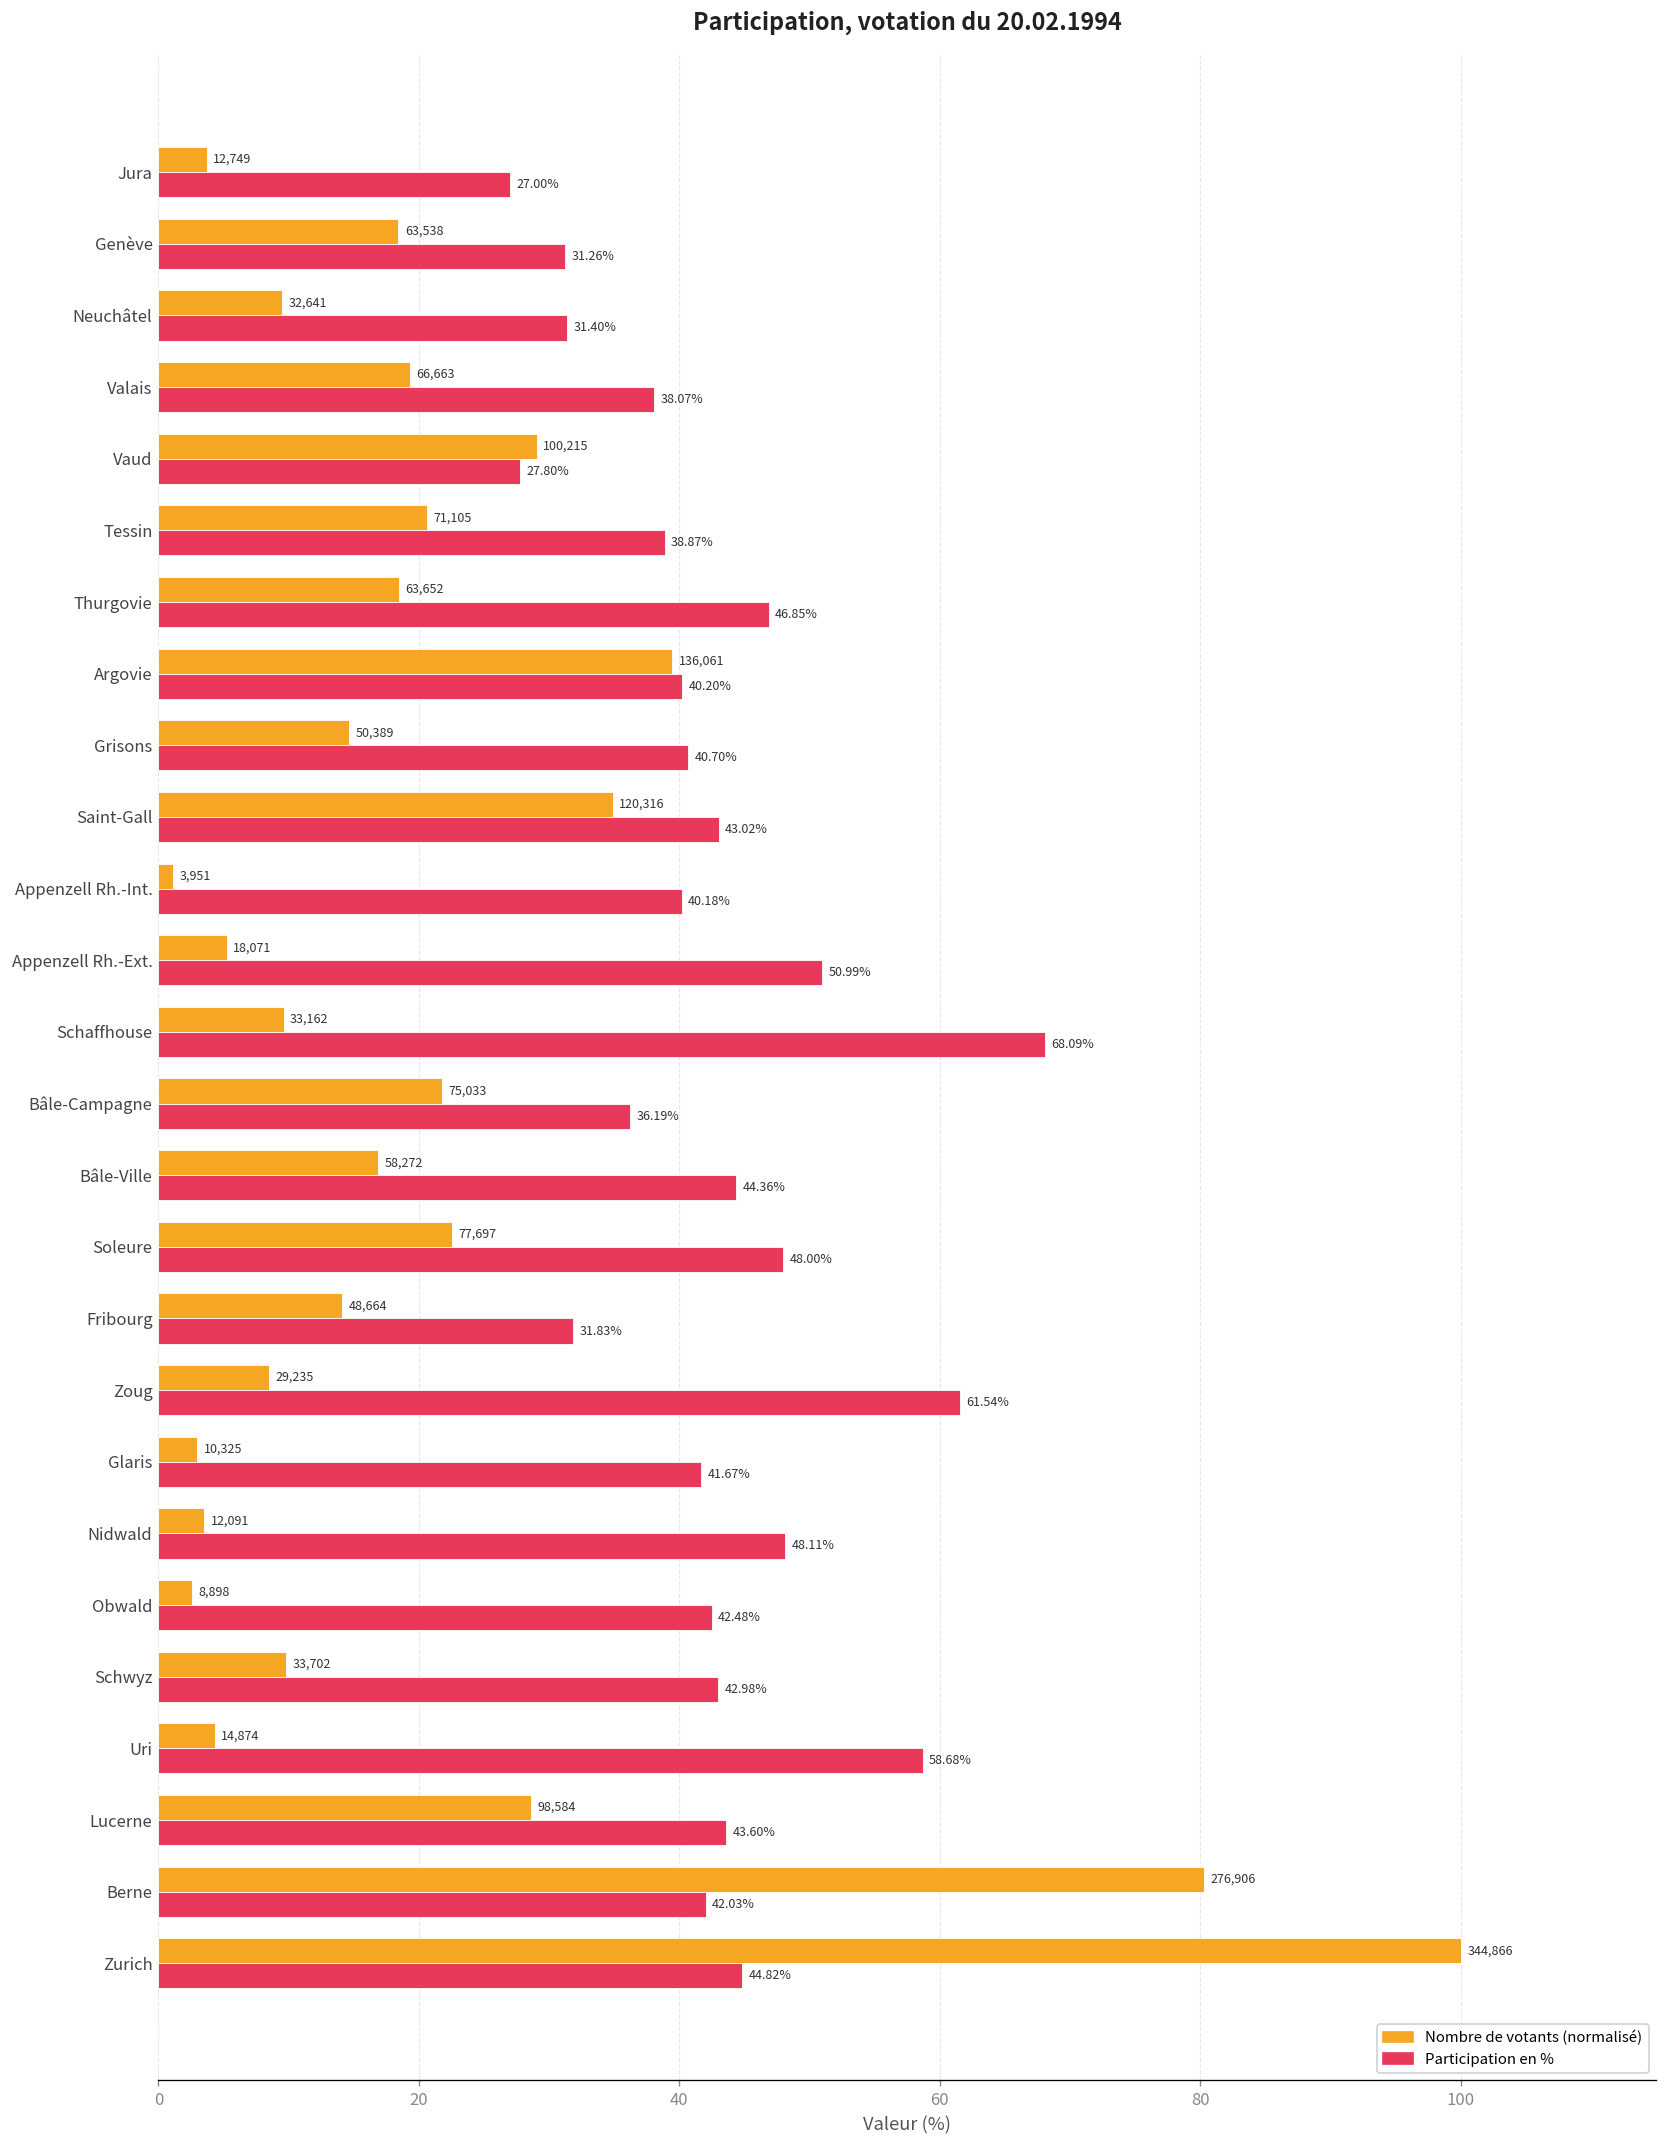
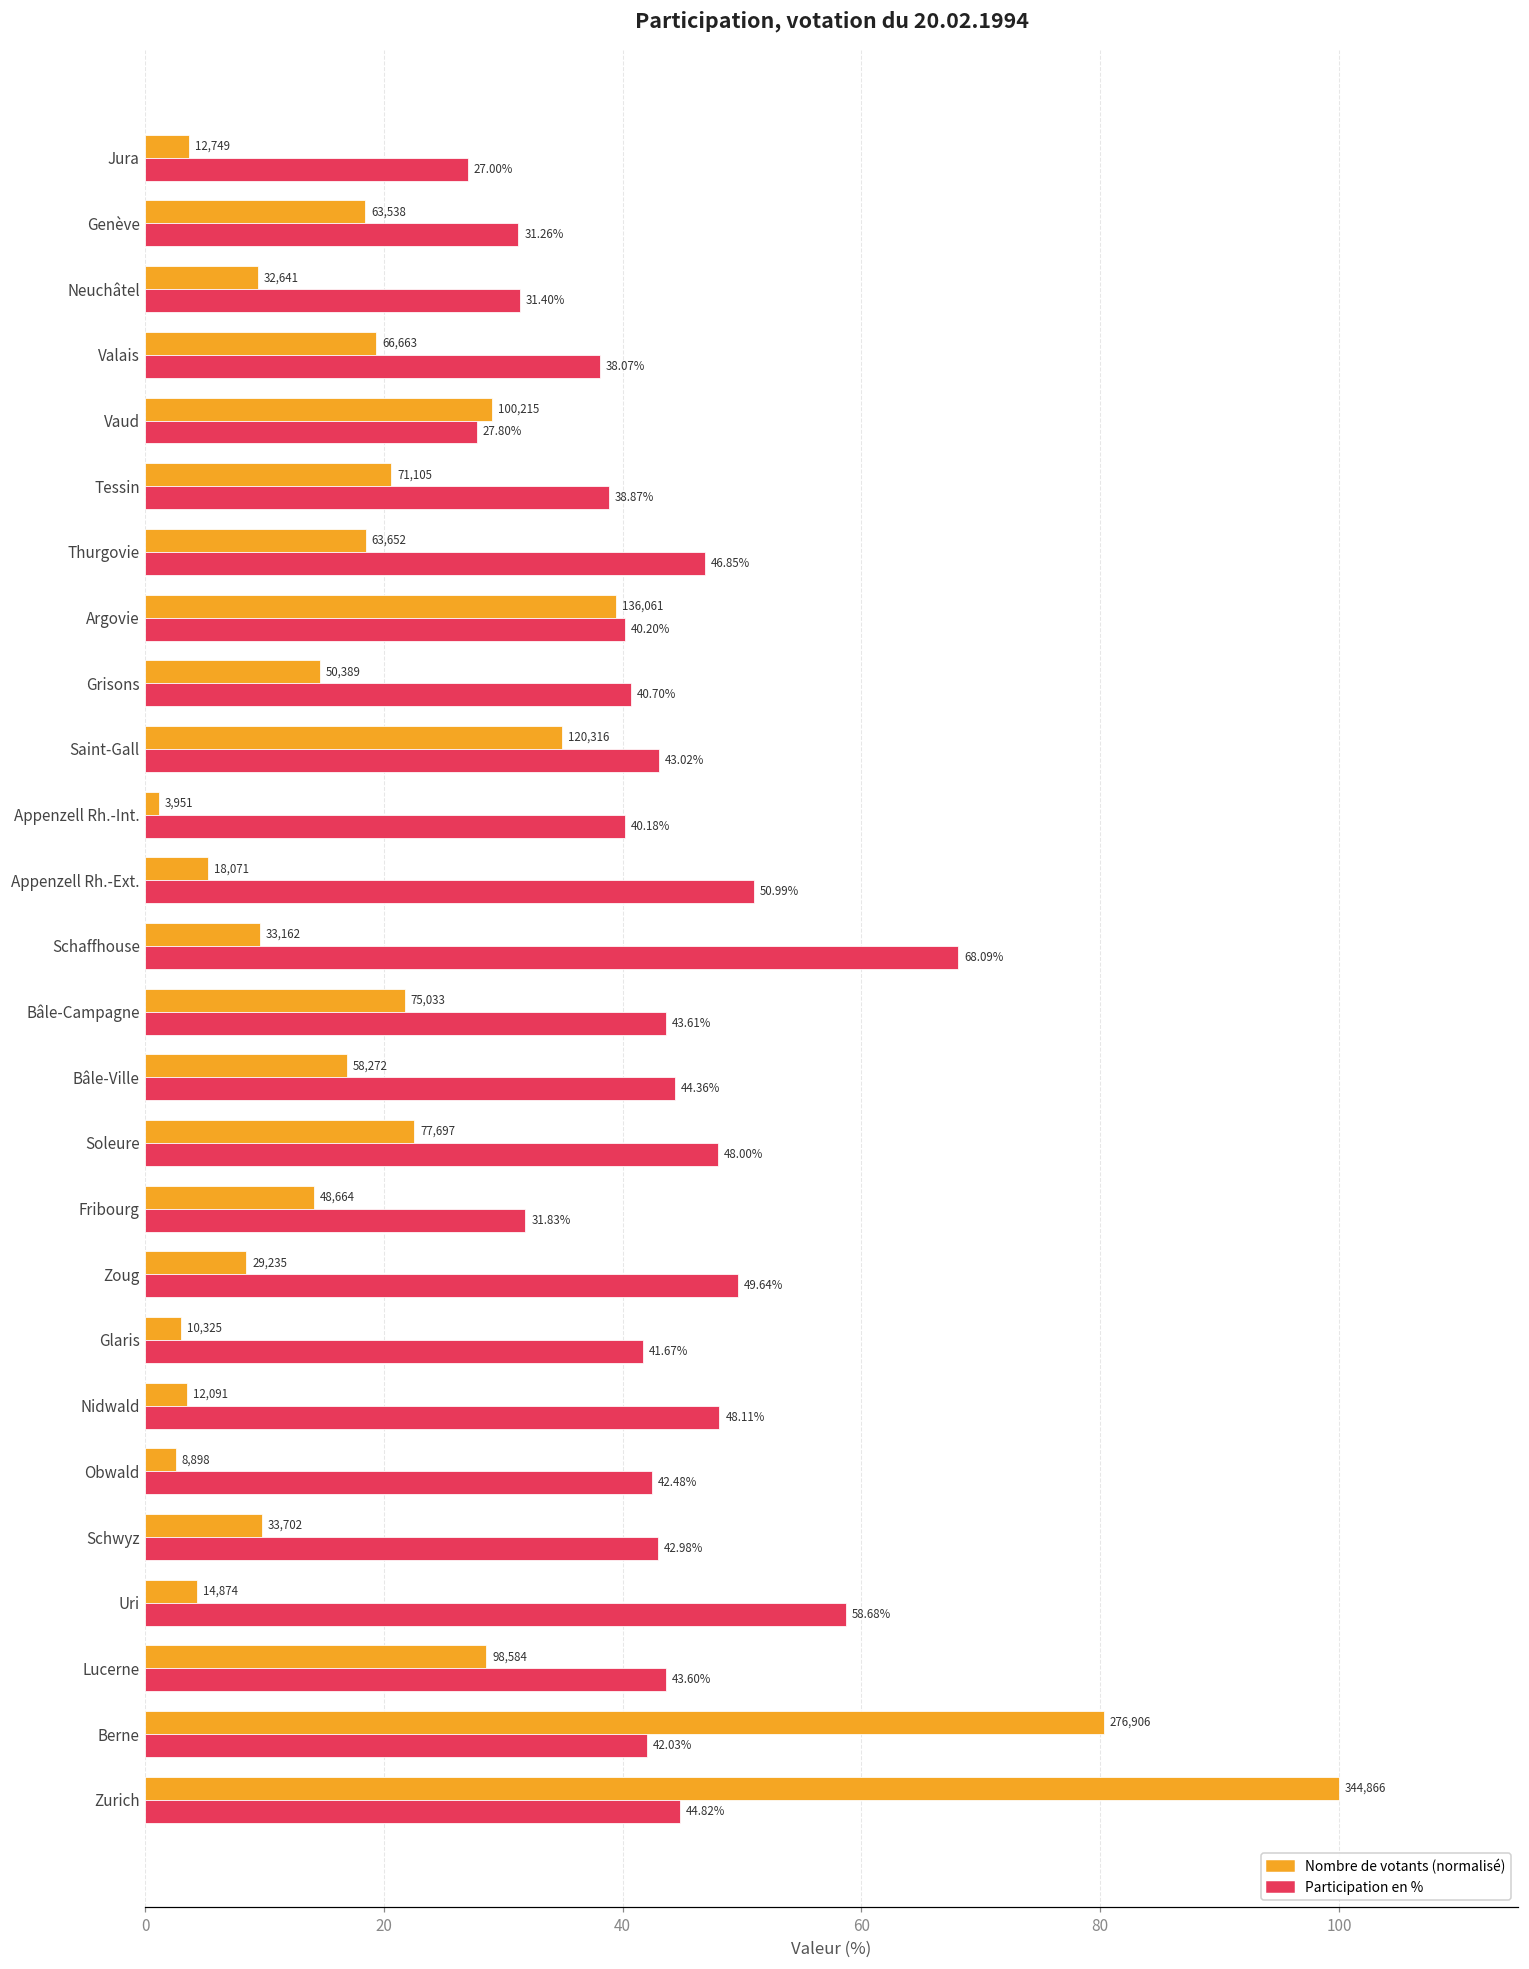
Participation en %, Bâle-Campagne: 36.19% -> 43.61%
Participation en %, Zoug: 61.54% -> 49.64%
